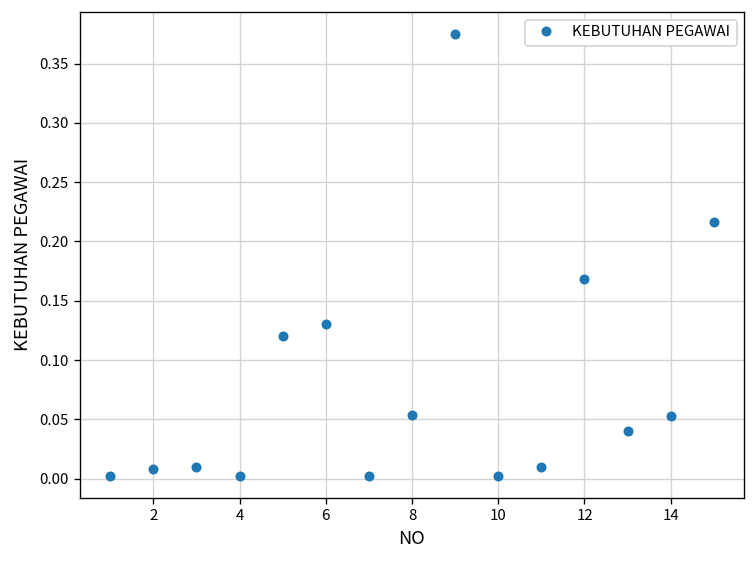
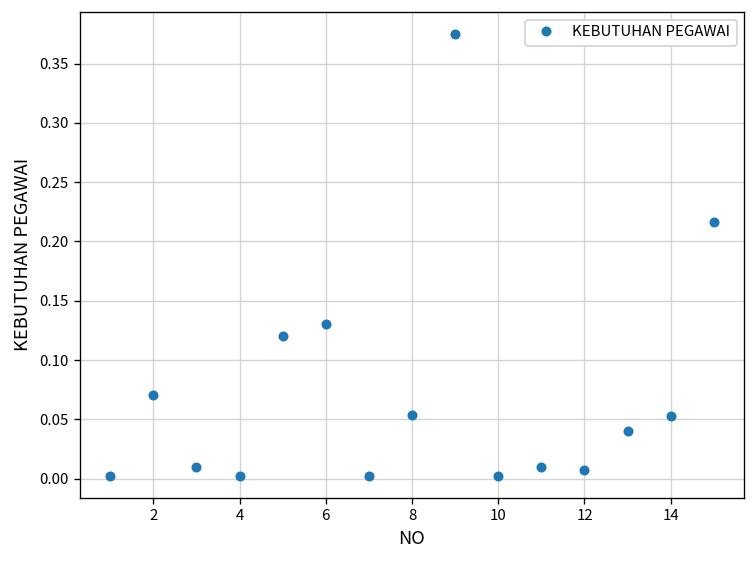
2: 0.01 -> 0.07
12: 0.17 -> 0.01
